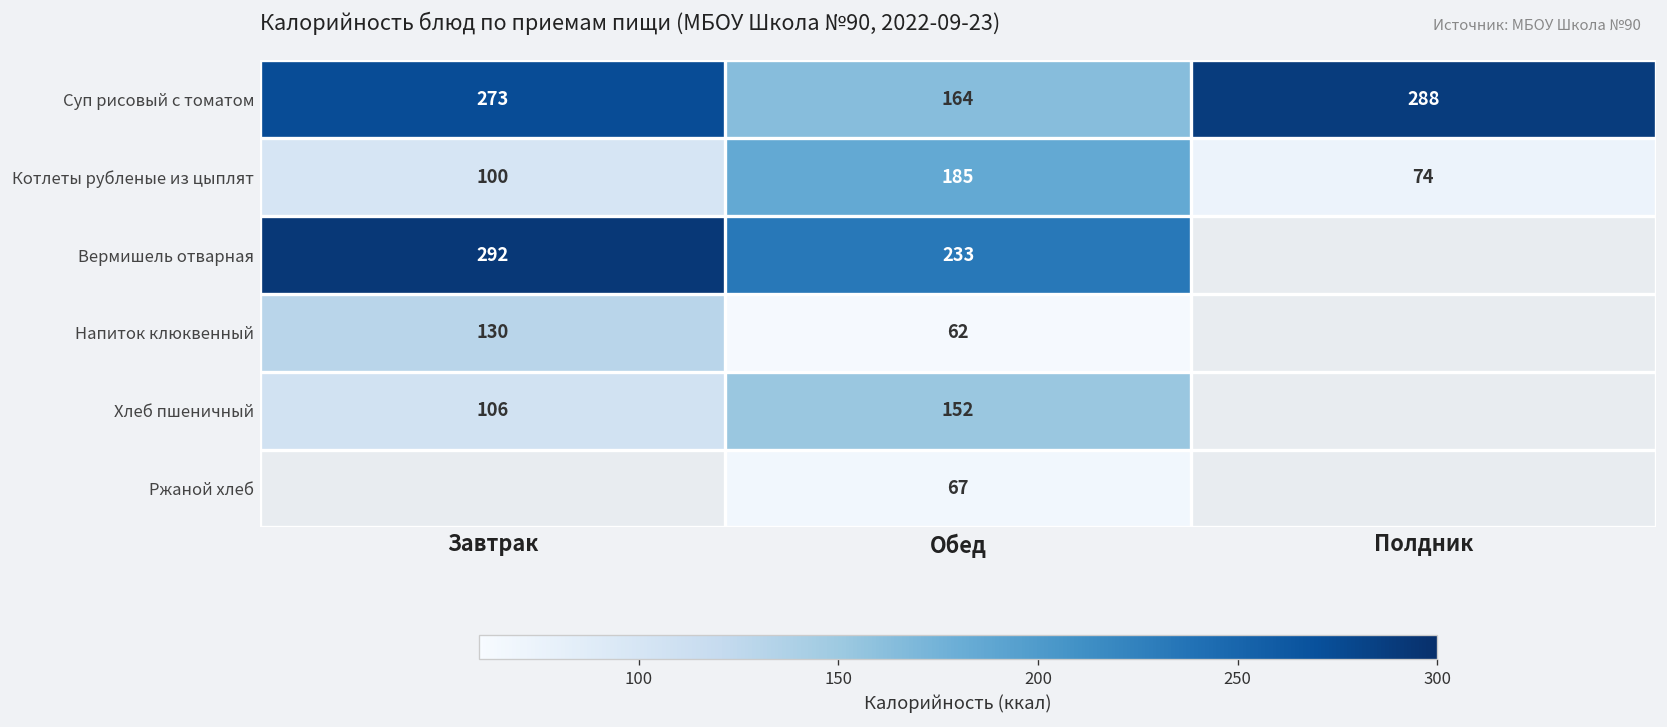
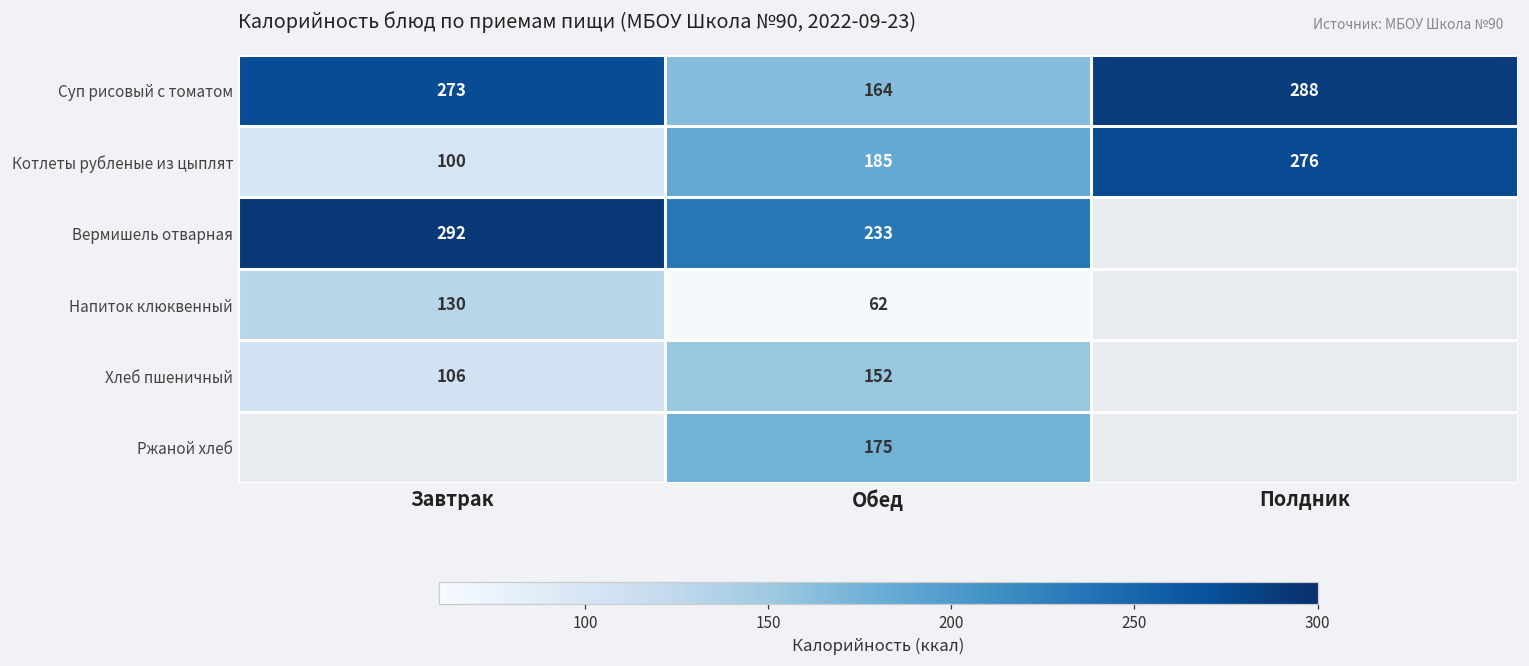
Котлеты рубленые из цыплят, Полдник: 74 -> 276
Ржаной хлеб, Обед: 67 -> 175
